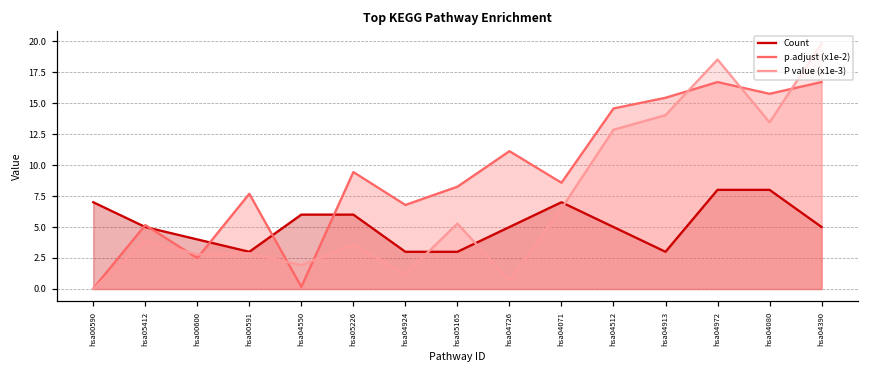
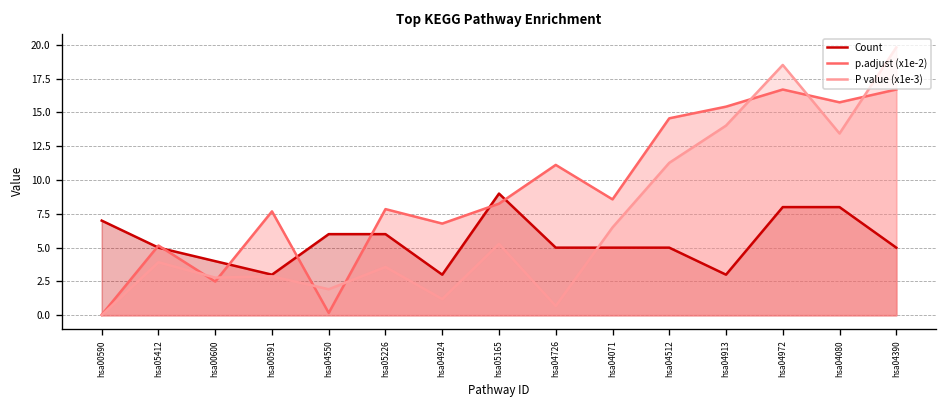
p.adjust (x1e-2), hsa05226: 9.4 -> 7.9
Count, hsa05165: 3 -> 9
Count, hsa04071: 7 -> 5
P value (x1e-3), hsa04512: 12.8 -> 11.3
